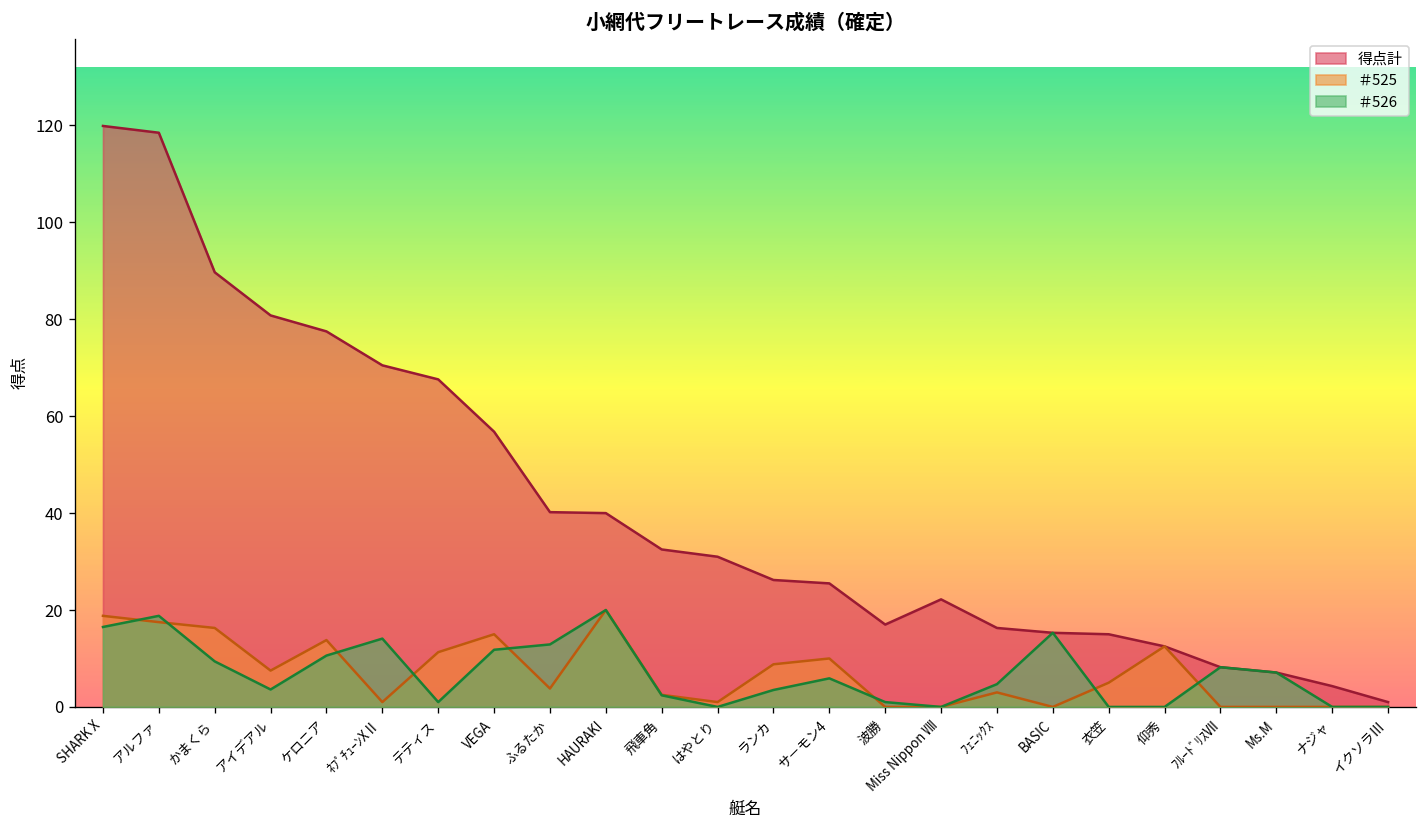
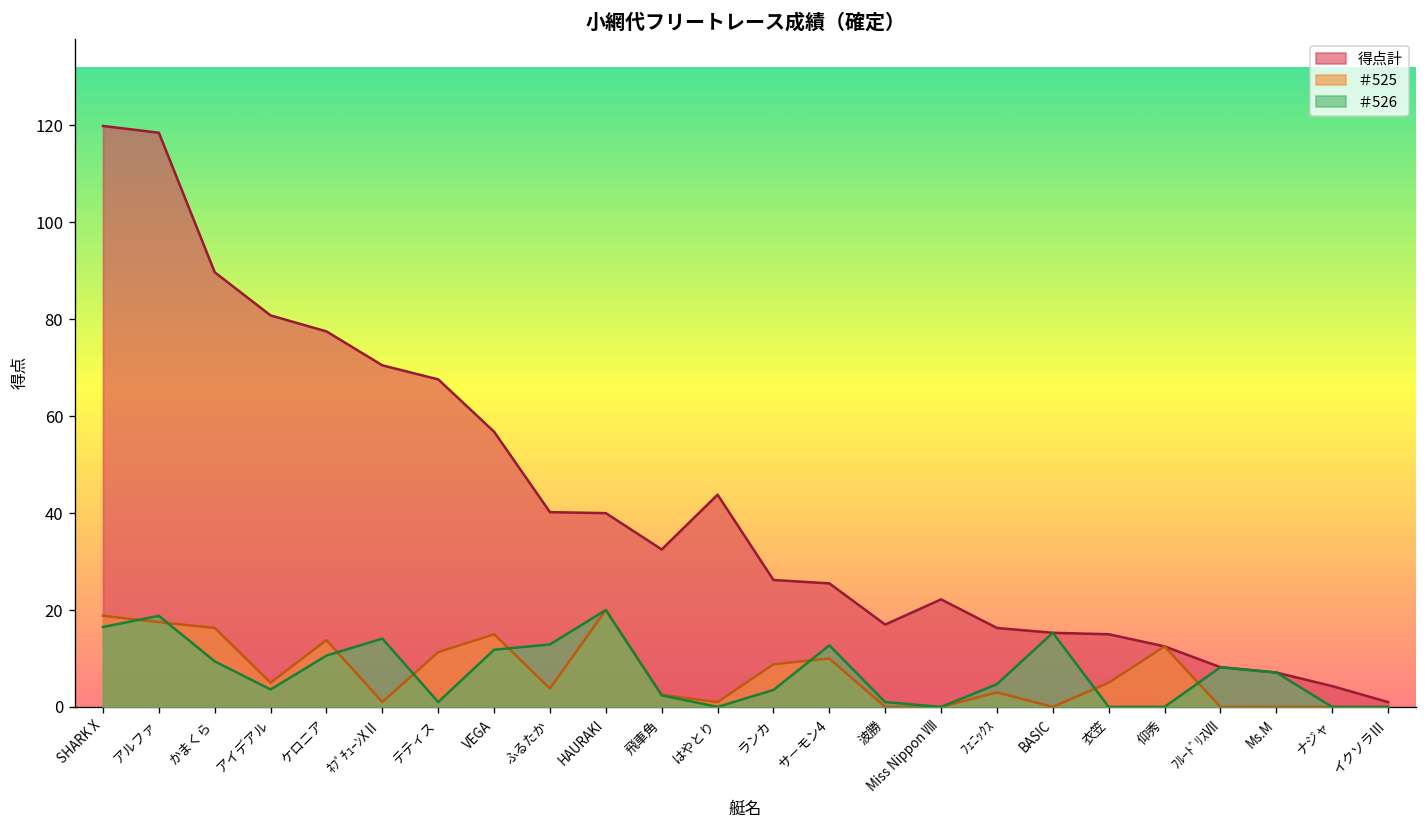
＃525, アイデアル: 8 -> 5
得点計, はやとり: 31 -> 44
＃526, サ－モン4: 6 -> 13
